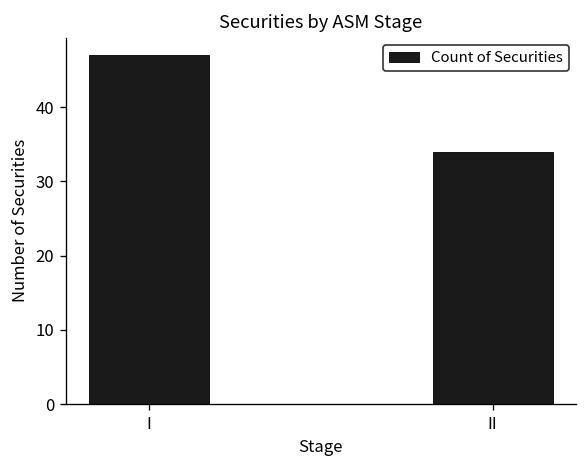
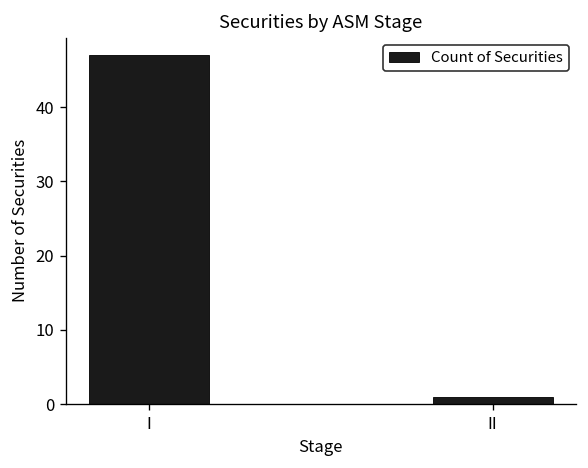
II: 34 -> 1
